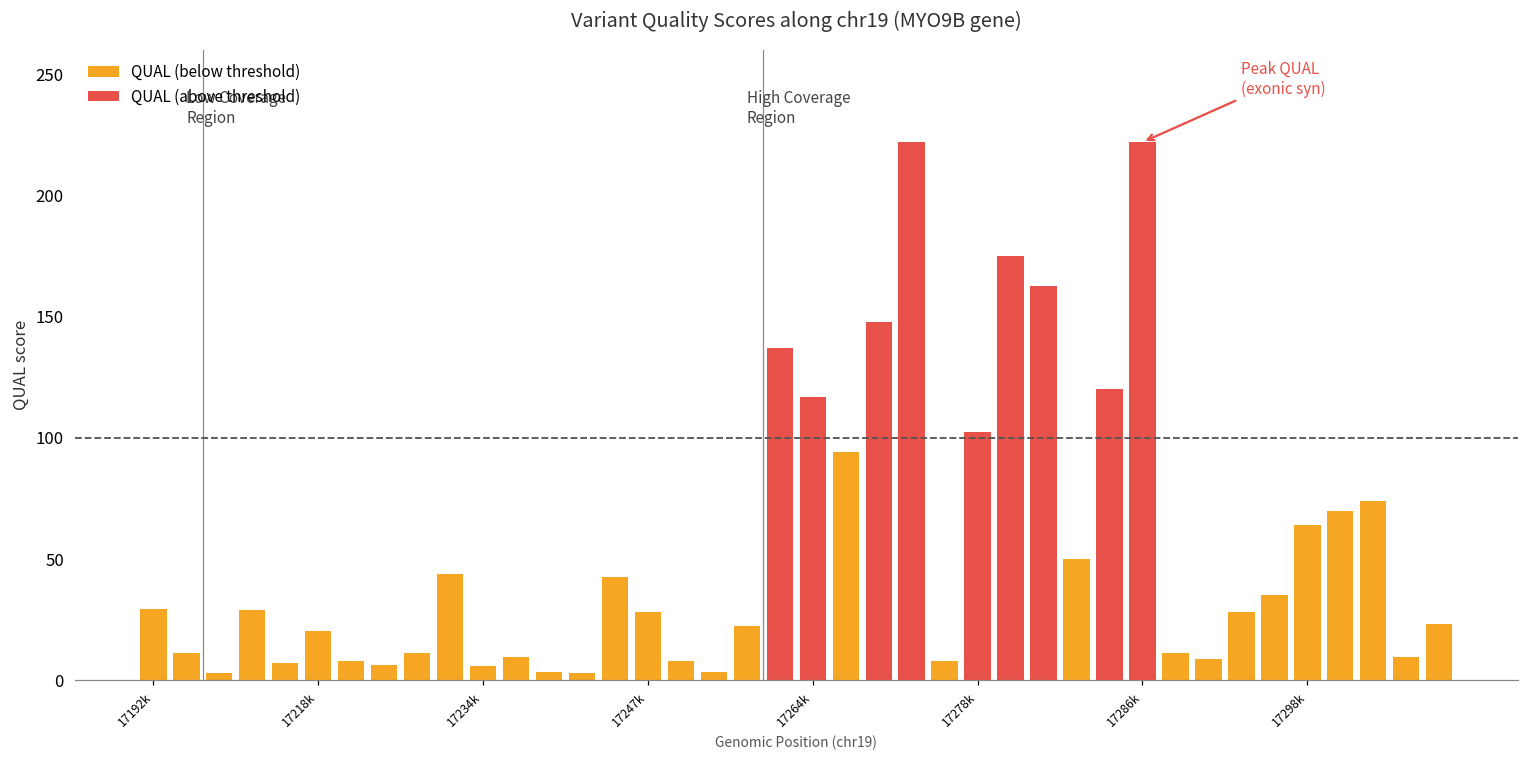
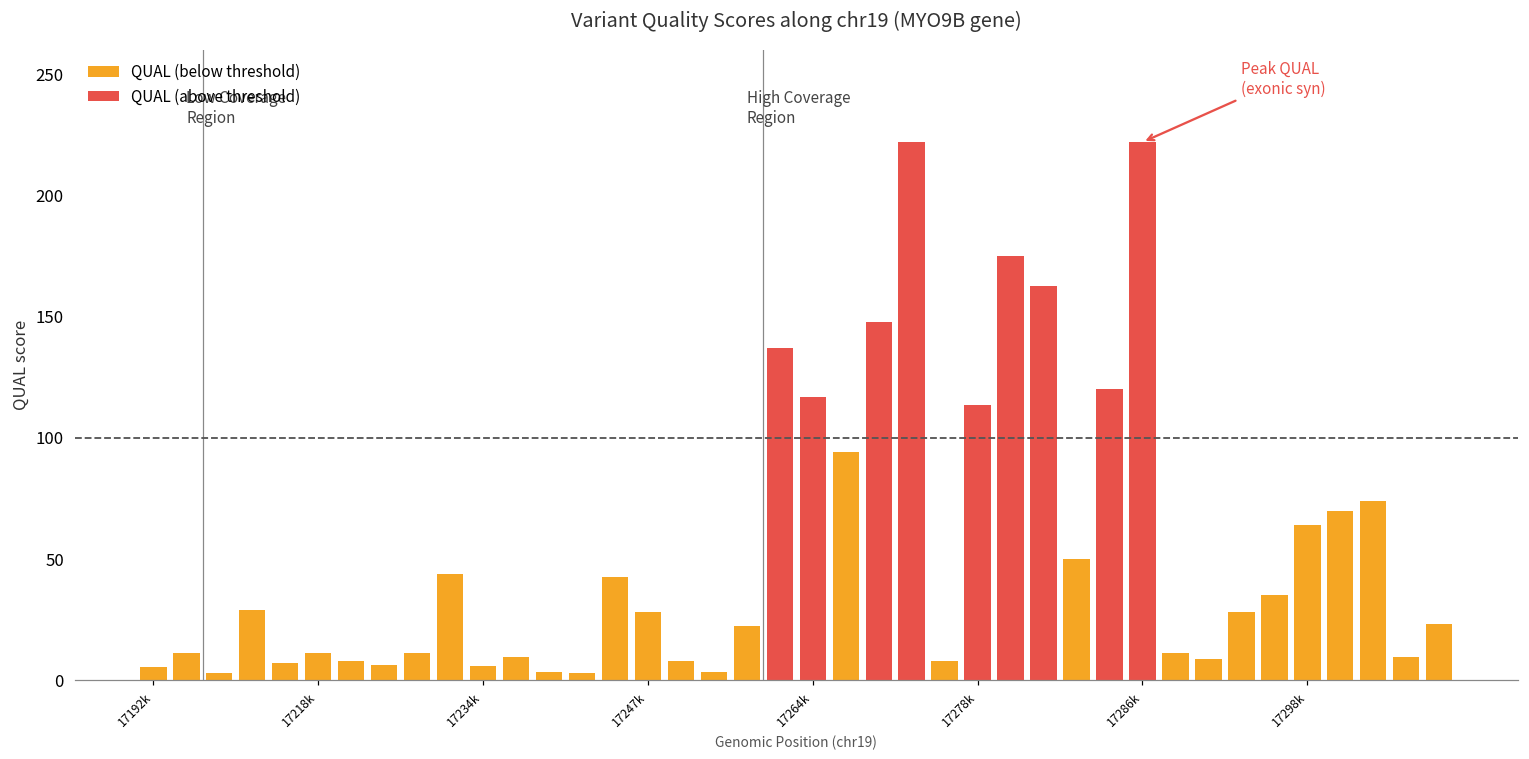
17192k: 29 -> 5
17218k: 20 -> 11
17278k: 102 -> 114
